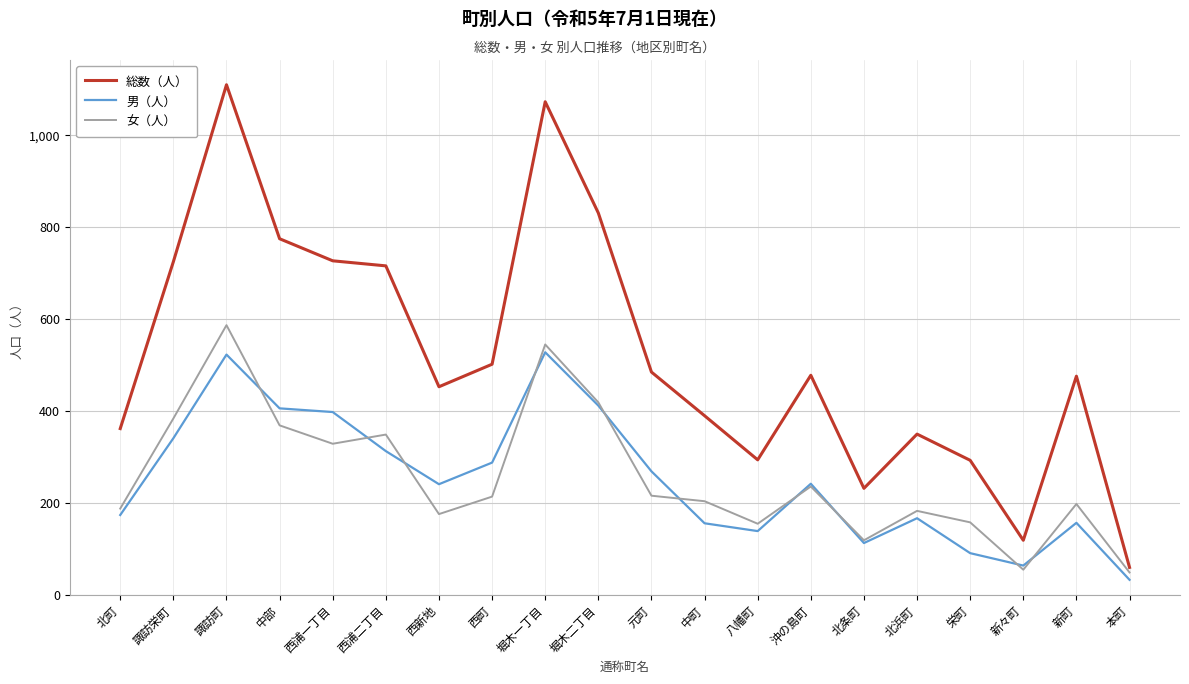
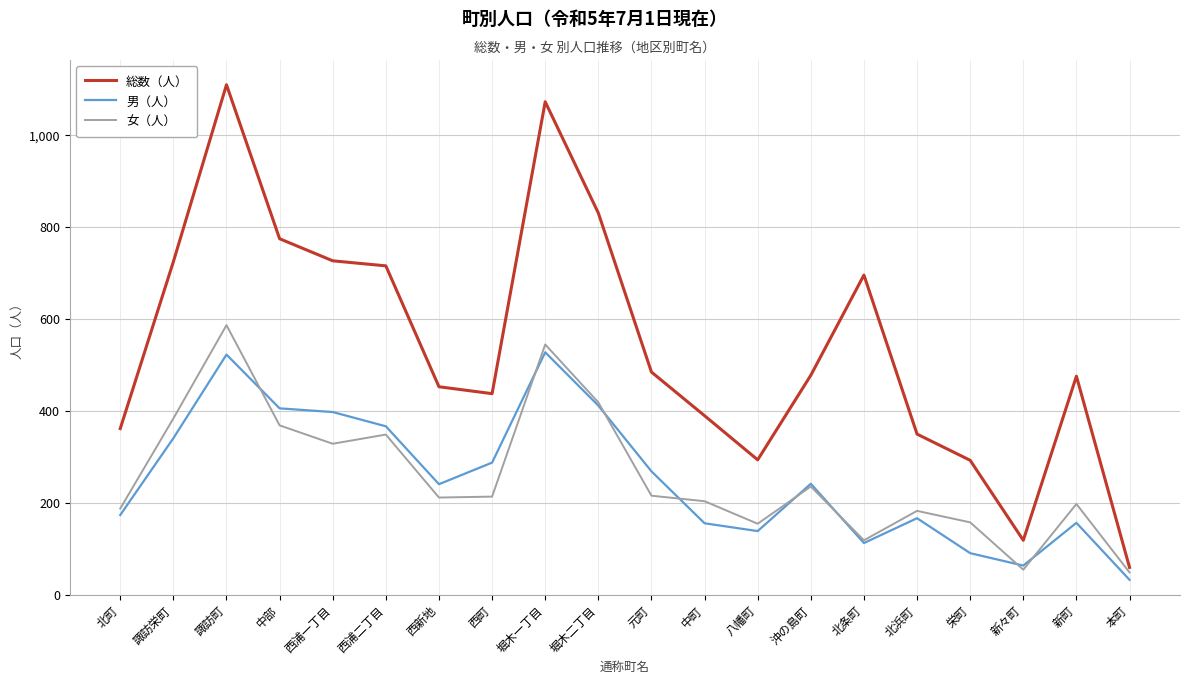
男（人）, 西浦二丁目: 310 -> 370
女（人）, 西新地: 180 -> 210
総数（人）, 西町: 500 -> 440
総数（人）, 北条町: 230 -> 700
